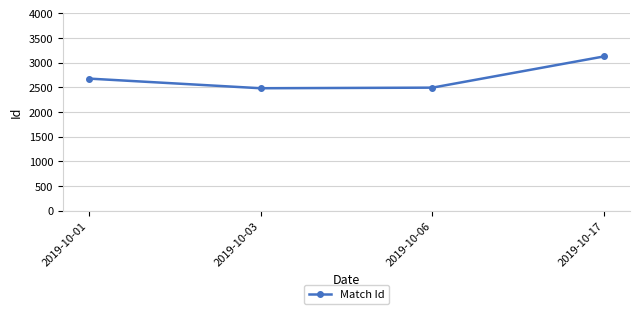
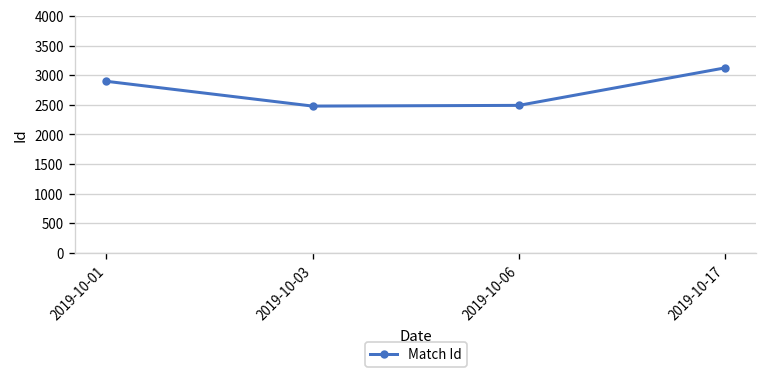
2019-10-01: 2700 -> 2900
